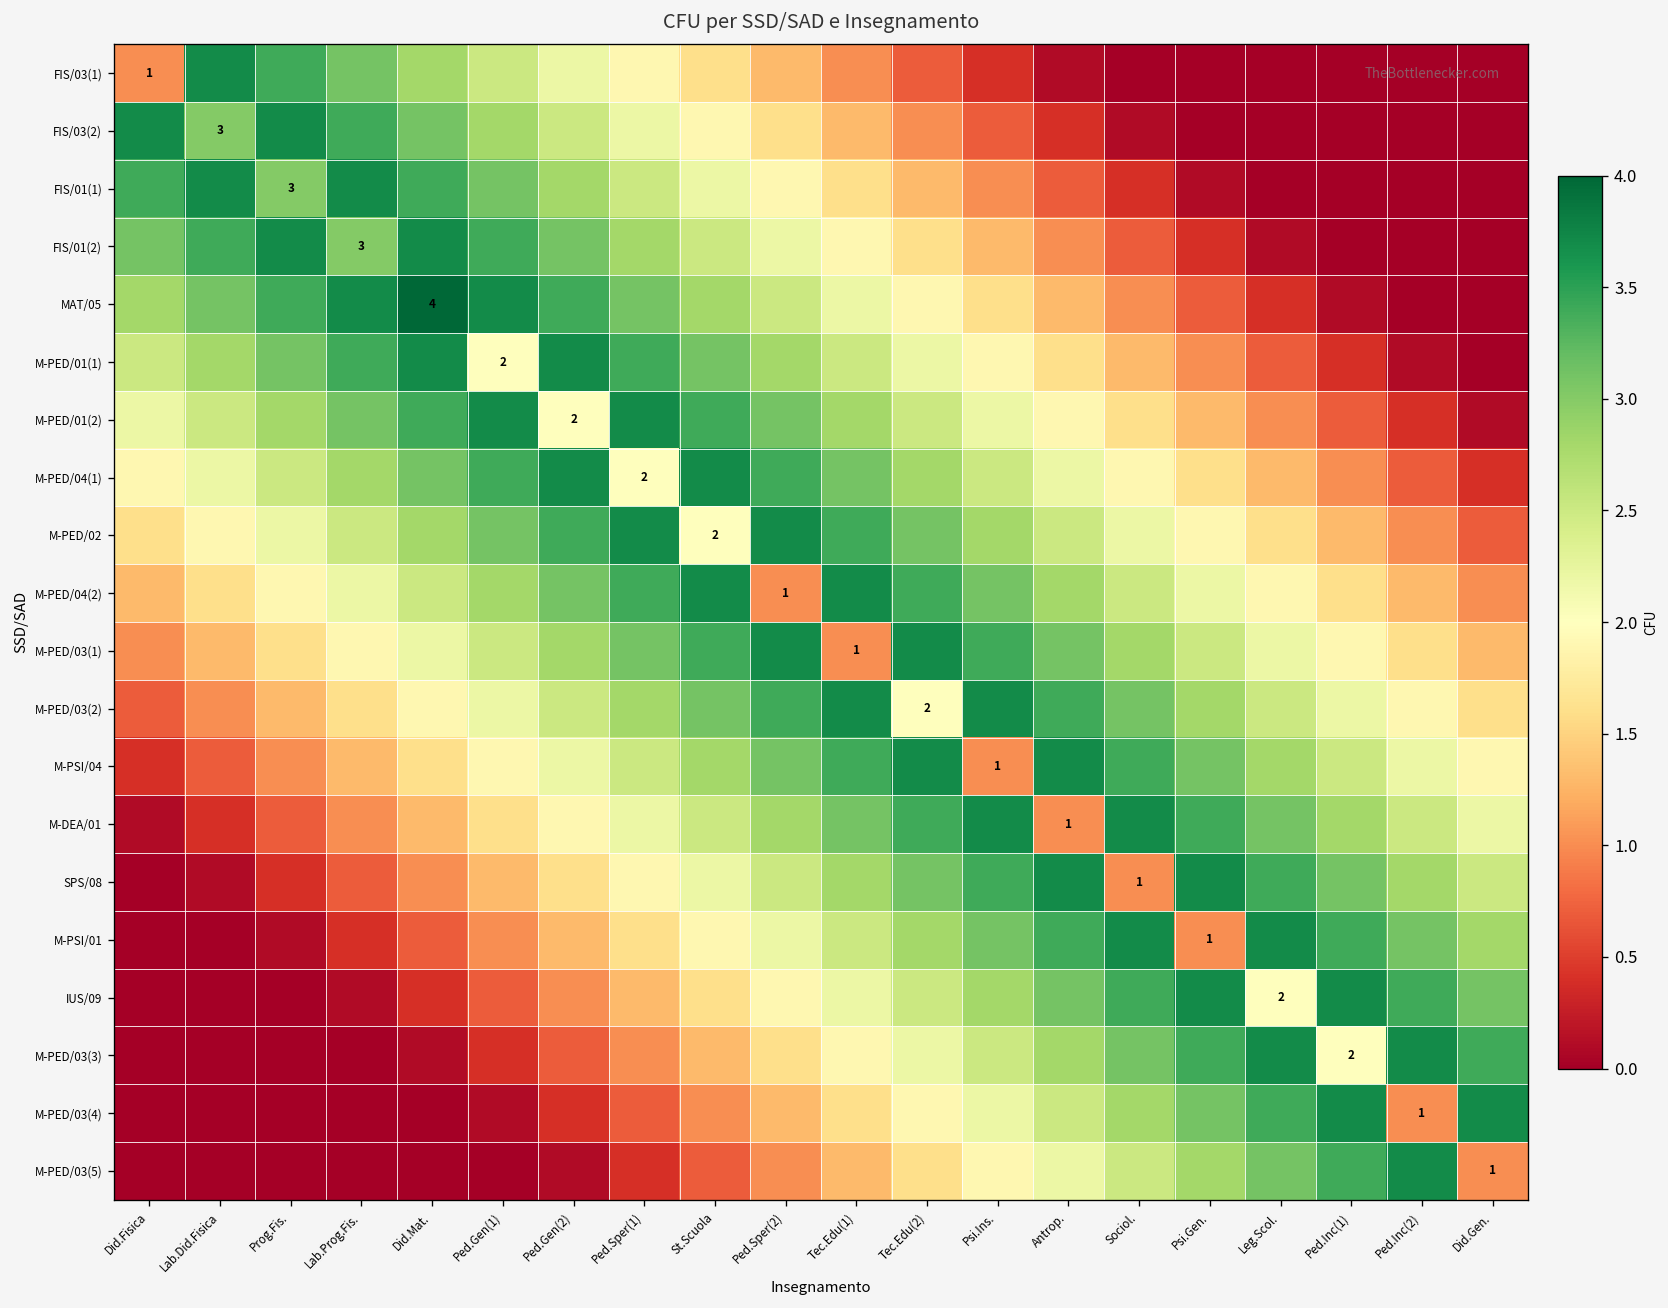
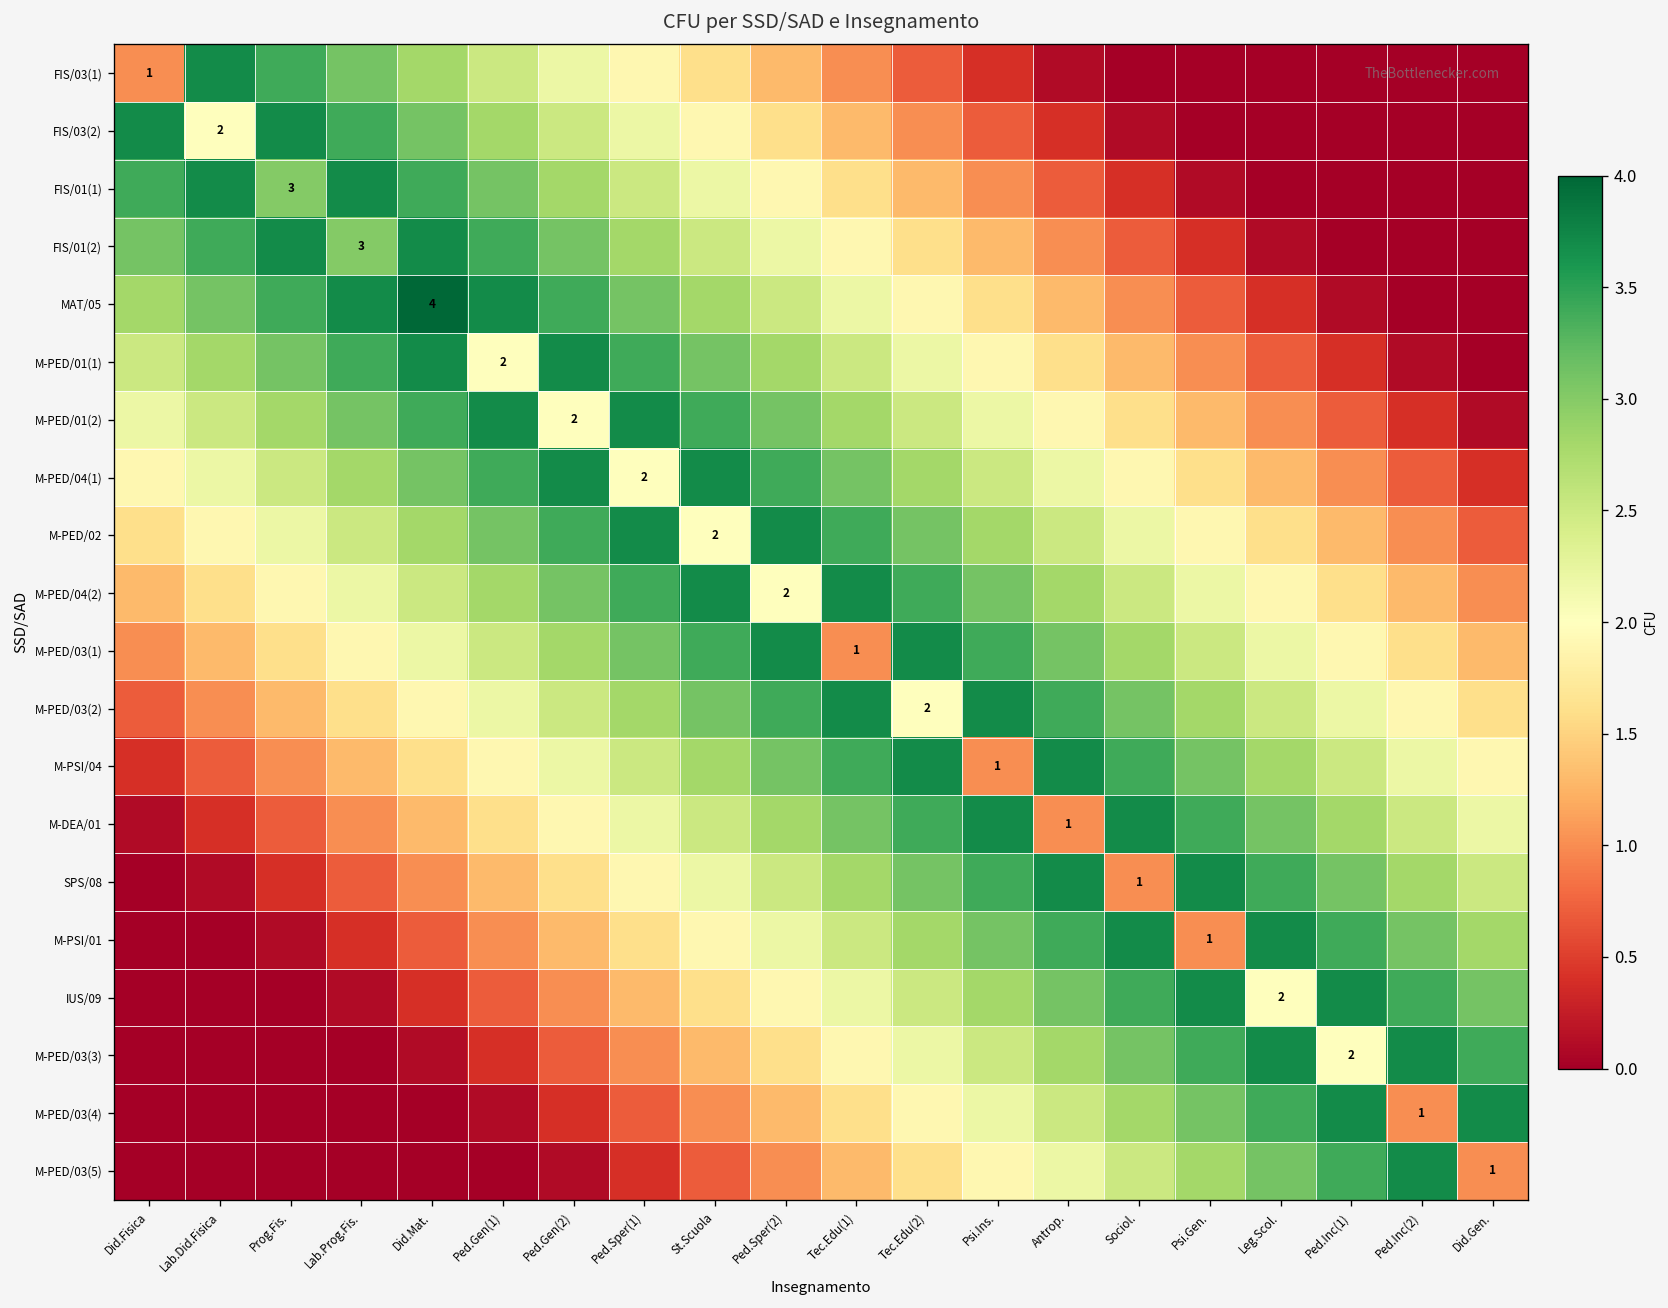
FIS/03(2), Lab.Did.Fisica: 3 -> 2
M-PED/04(2), Ped.Sper(2): 1 -> 2
